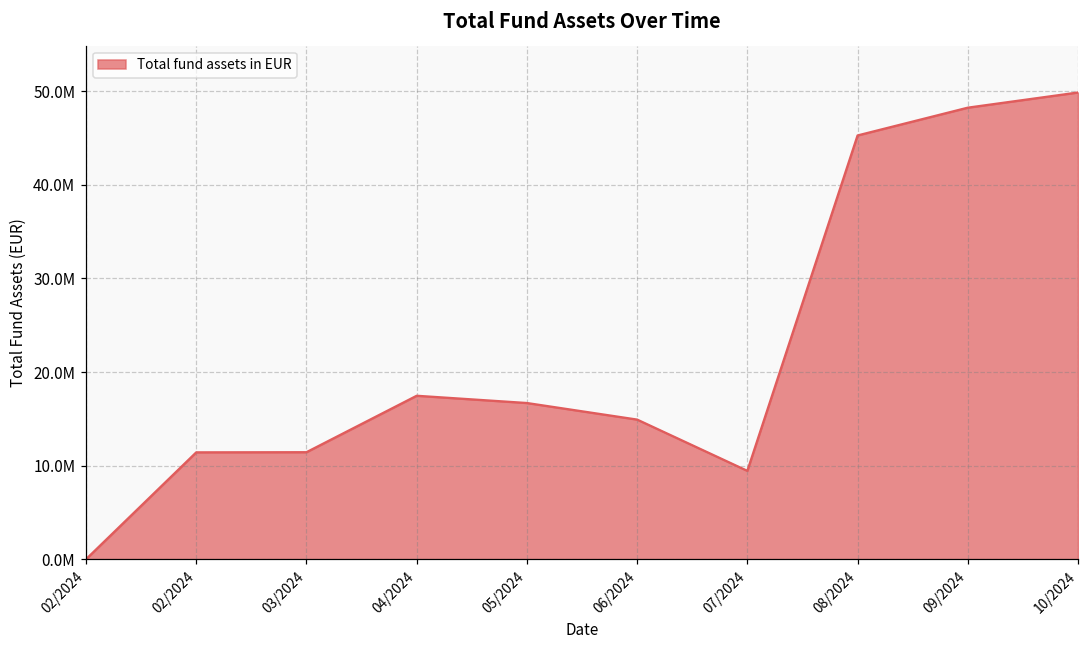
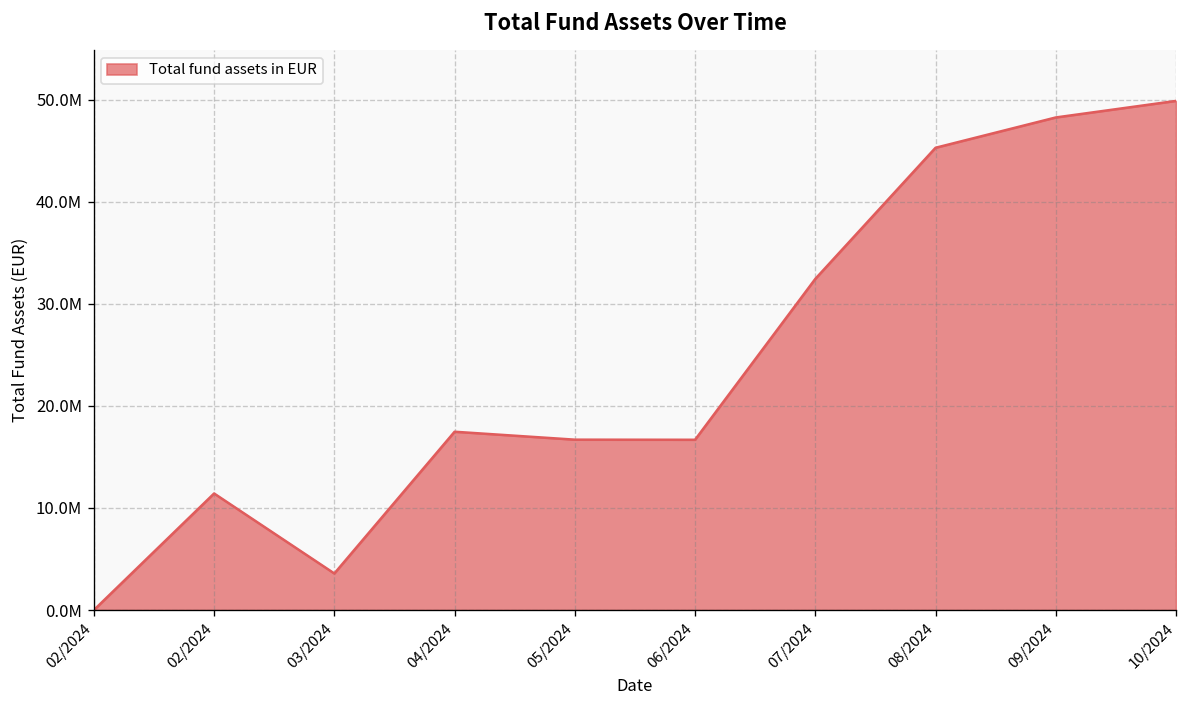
03/2024: 11000000 -> 4000000
06/2024: 15000000 -> 17000000
07/2024: 9000000 -> 32000000
